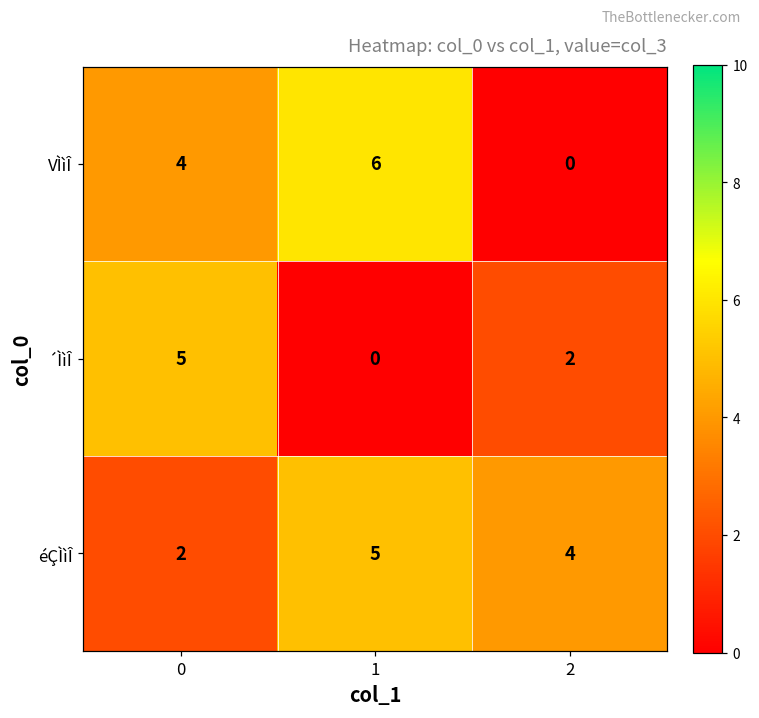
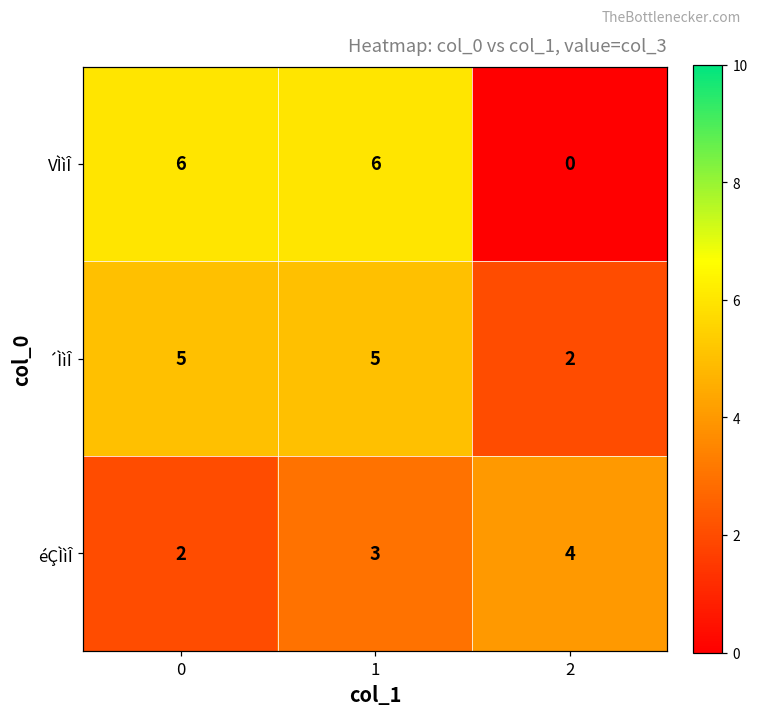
VÌìÎ, 0: 4 -> 6
´ÌìÎ, 1: 0 -> 5
éÇÌìÎ, 1: 5 -> 3
